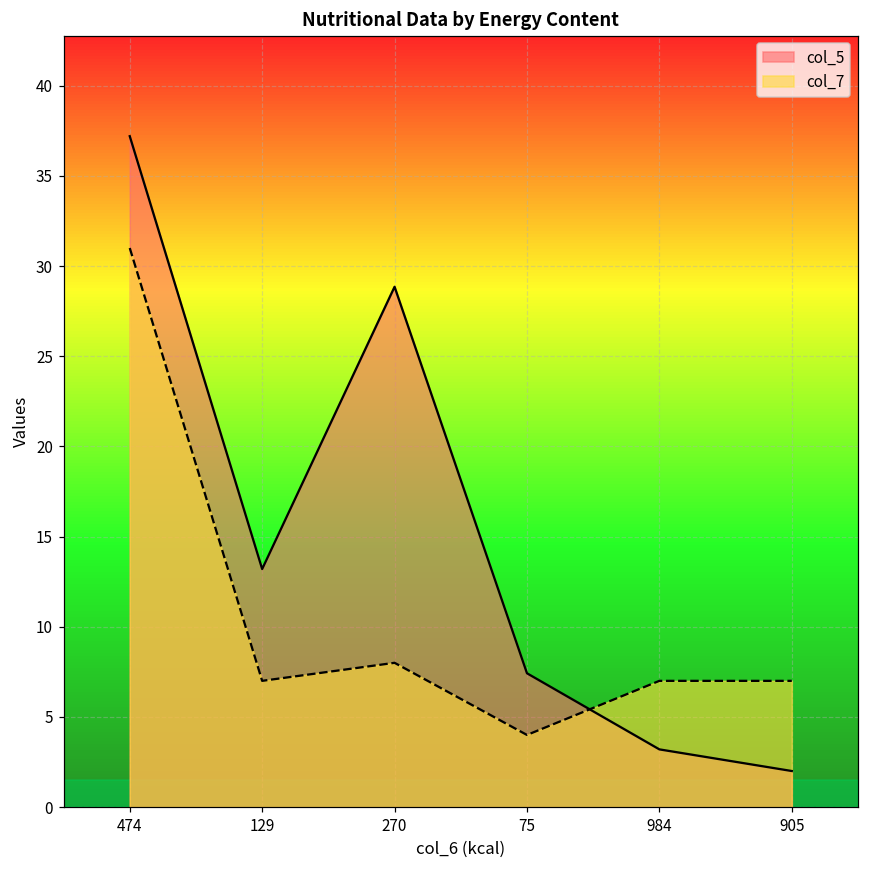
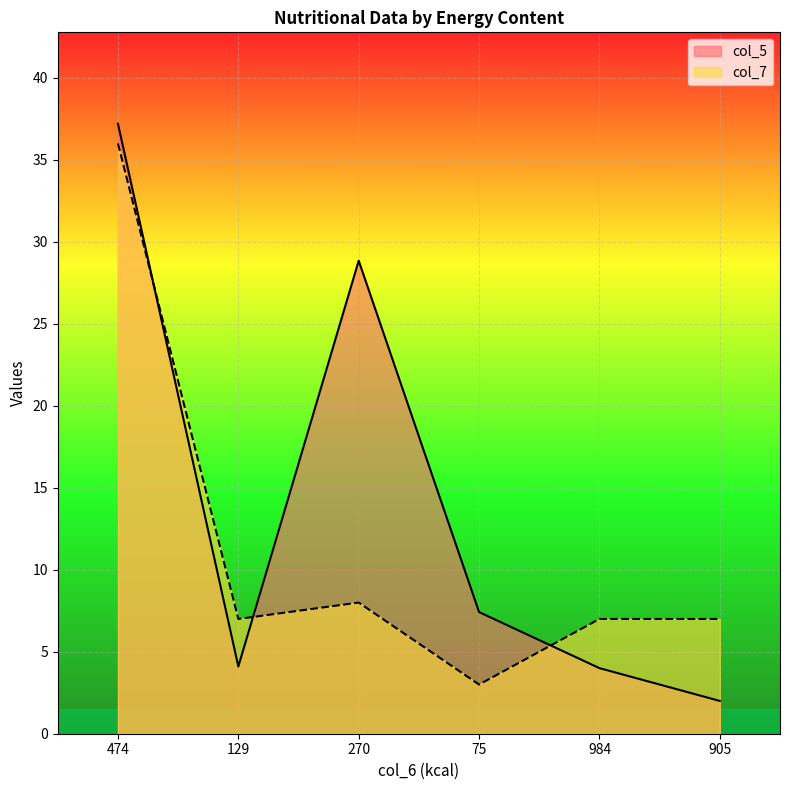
col_7, 474: 31 -> 36
col_5, 129: 13.2 -> 4.1
col_7, 75: 4 -> 3
col_5, 984: 3.2 -> 4.0
